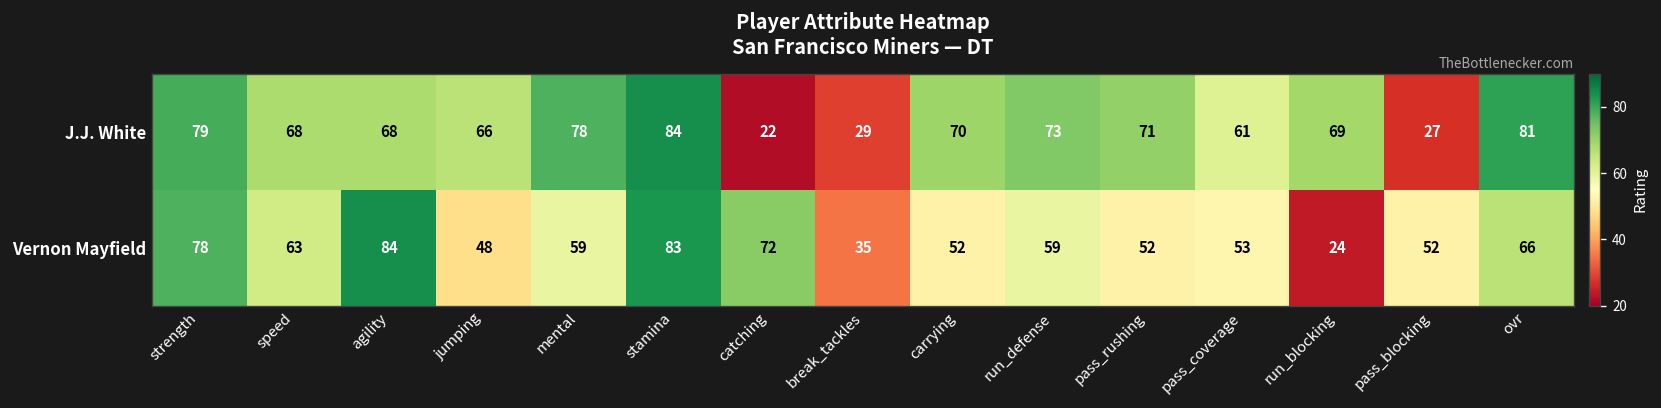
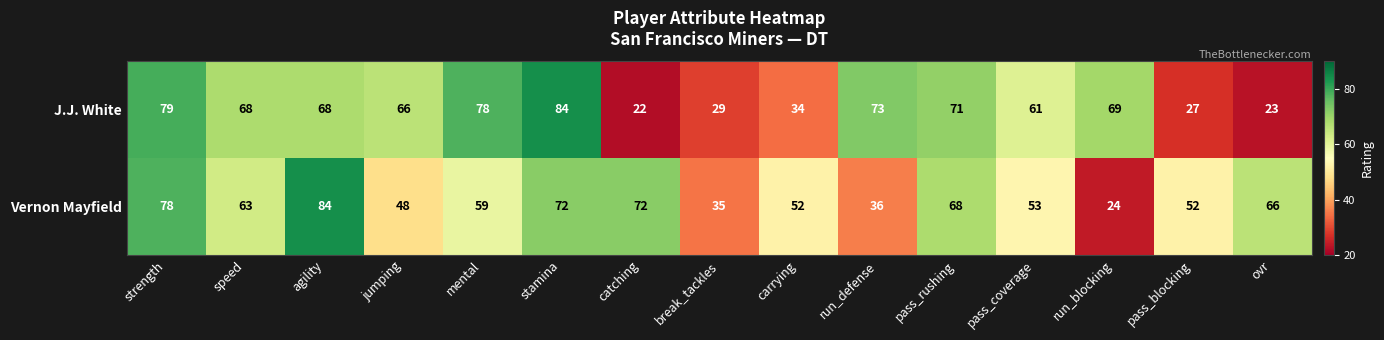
J.J. White, carrying: 70 -> 34
J.J. White, ovr: 81 -> 23
Vernon Mayfield, stamina: 83 -> 72
Vernon Mayfield, run_defense: 59 -> 36
Vernon Mayfield, pass_rushing: 52 -> 68
